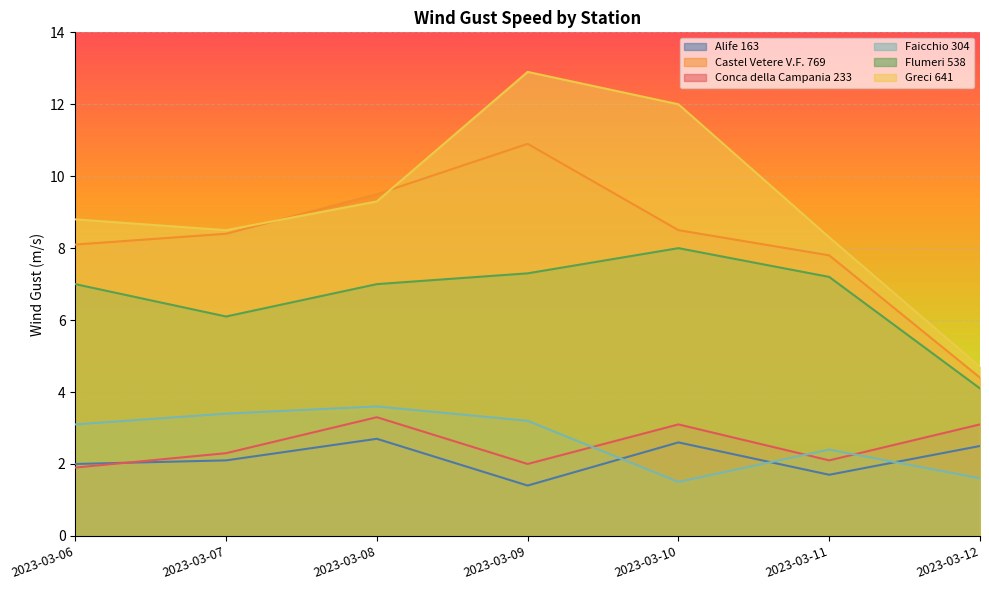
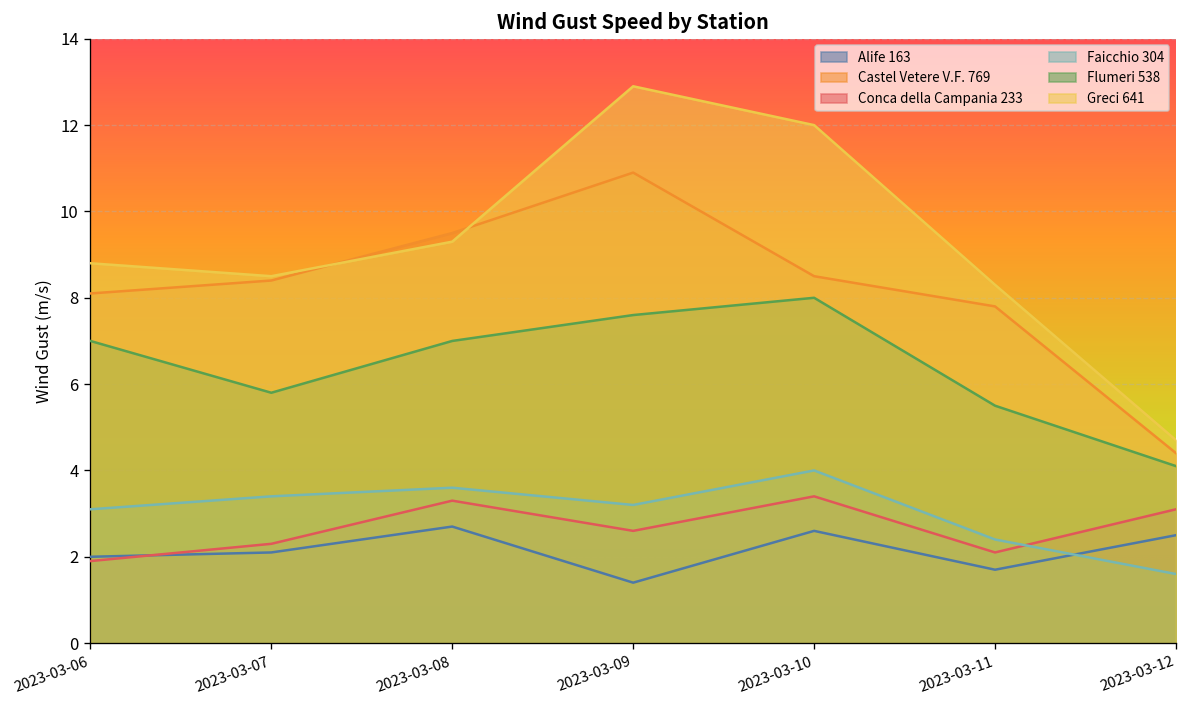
Flumeri 538, 2023-03-07: 6.1 -> 5.8
Conca della Campania 233, 2023-03-09: 2.0 -> 2.6
Flumeri 538, 2023-03-09: 7.3 -> 7.6
Conca della Campania 233, 2023-03-10: 3.1 -> 3.4
Faicchio 304, 2023-03-10: 1.5 -> 4.0
Flumeri 538, 2023-03-11: 7.2 -> 5.5
